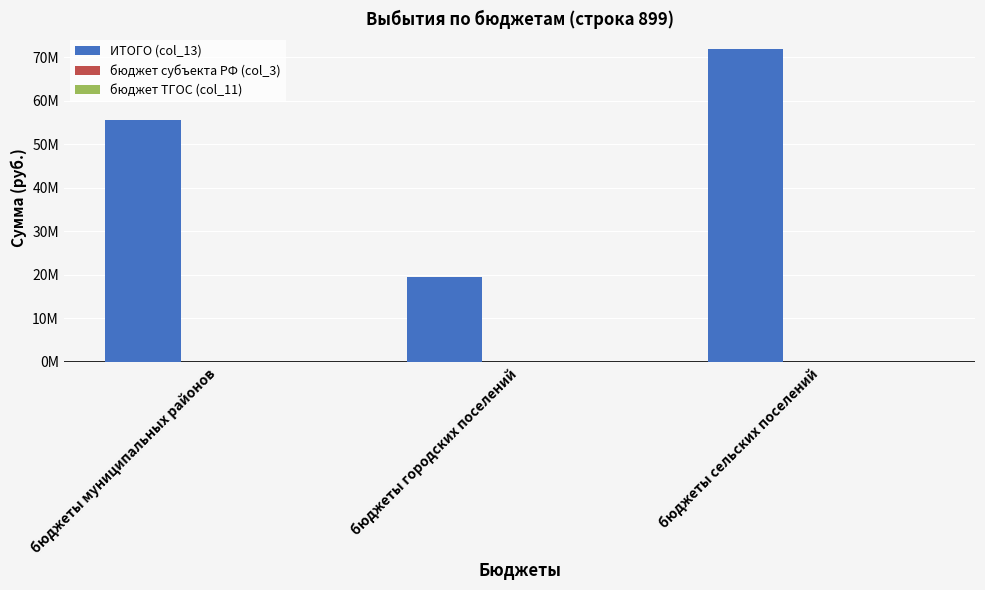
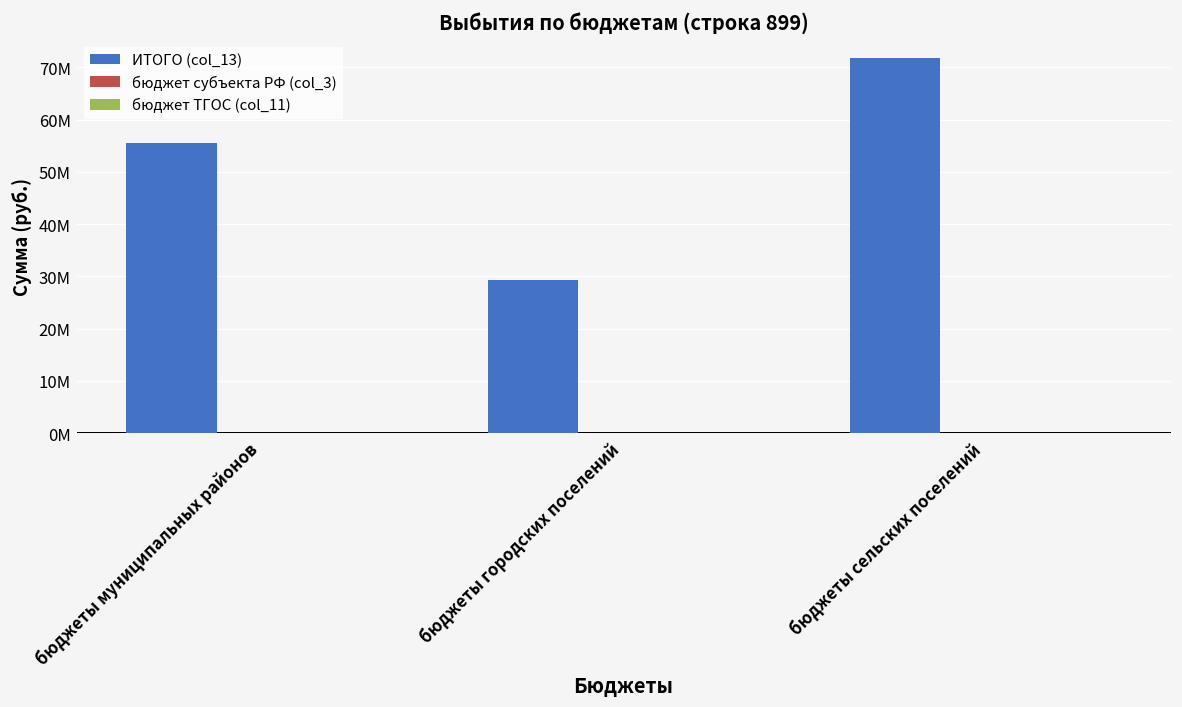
ИТОГО (col_13), бюджеты городских поселений: 20000000 -> 29000000
